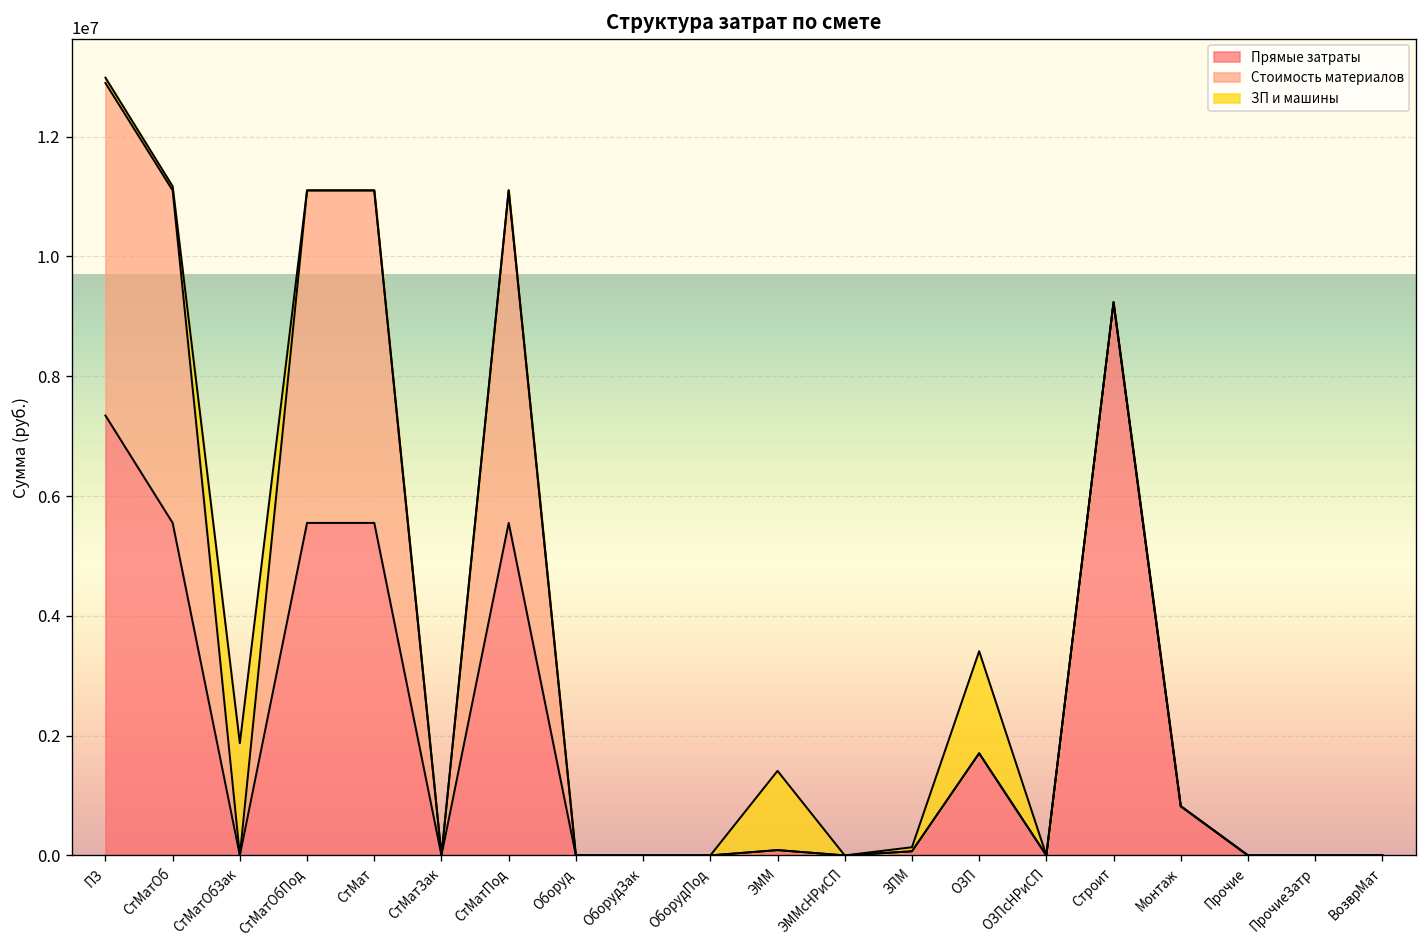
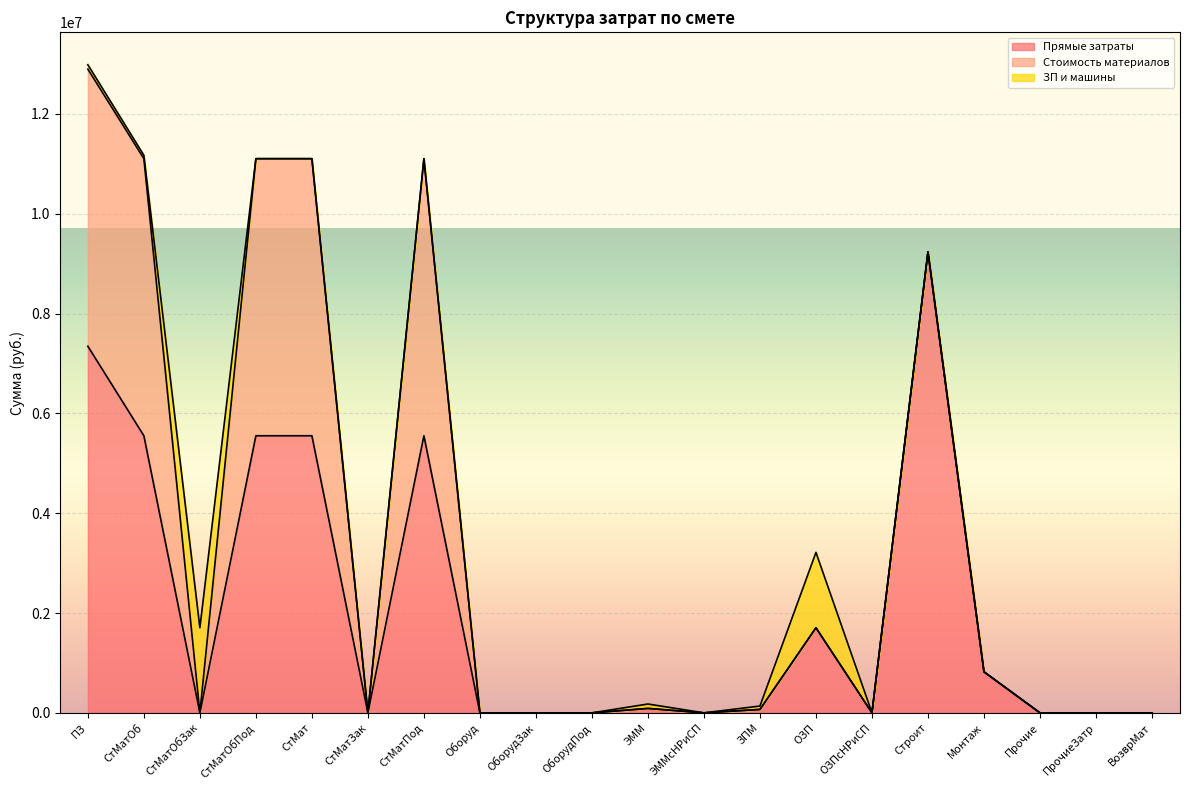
ЗП и машины, СтМатОбЗак: 1900000 -> 1700000
ЗП и машины, ЭММ: 1300000 -> 100000
ЗП и машины, ОЗП: 1700000 -> 1500000
